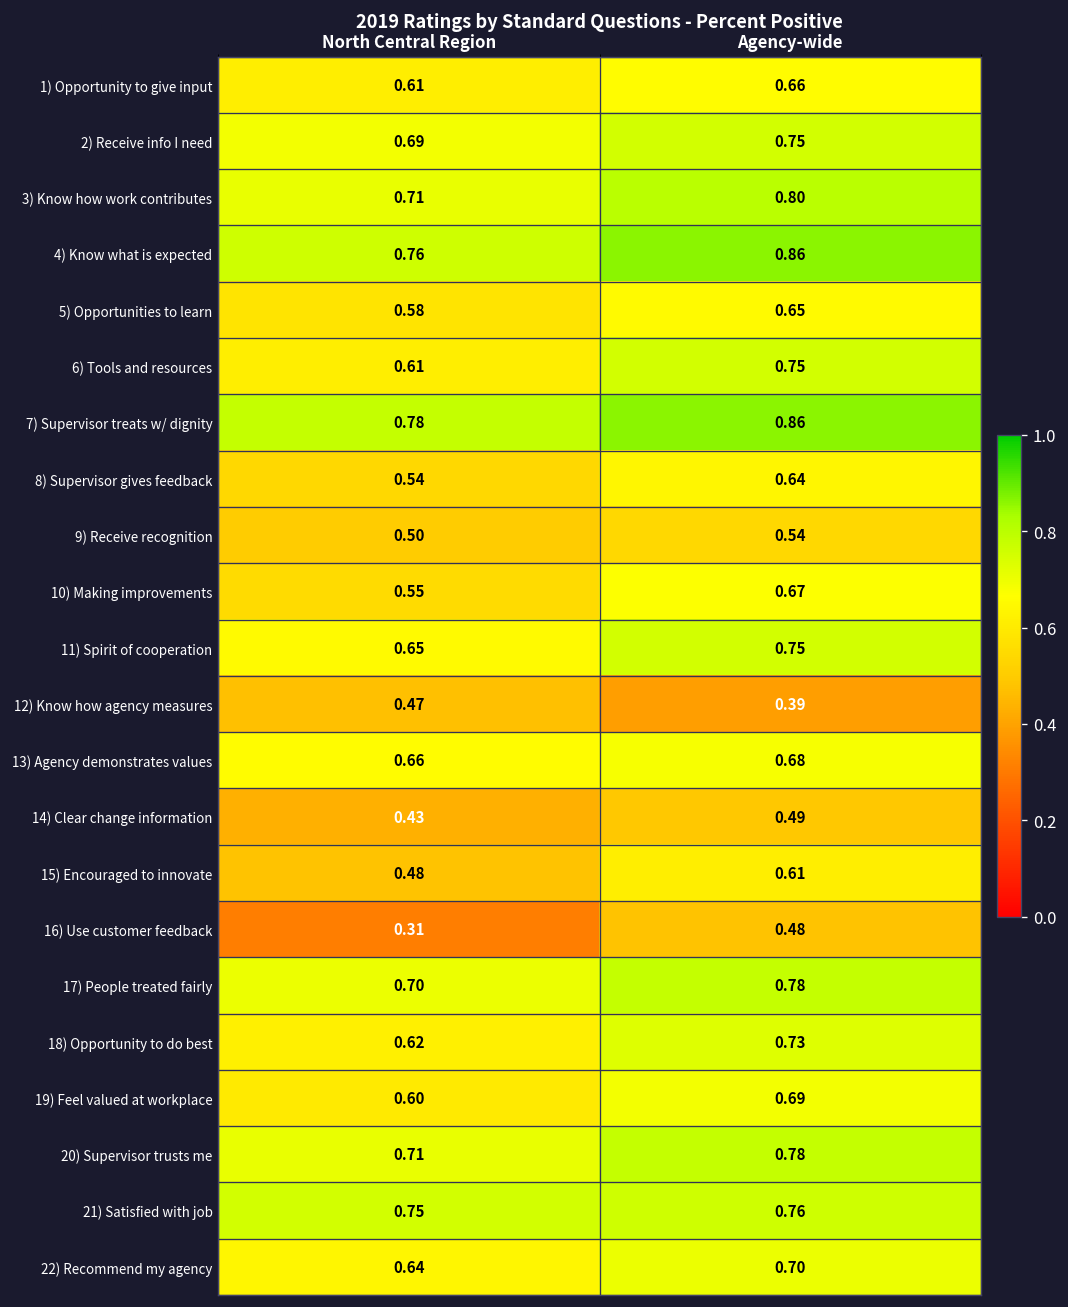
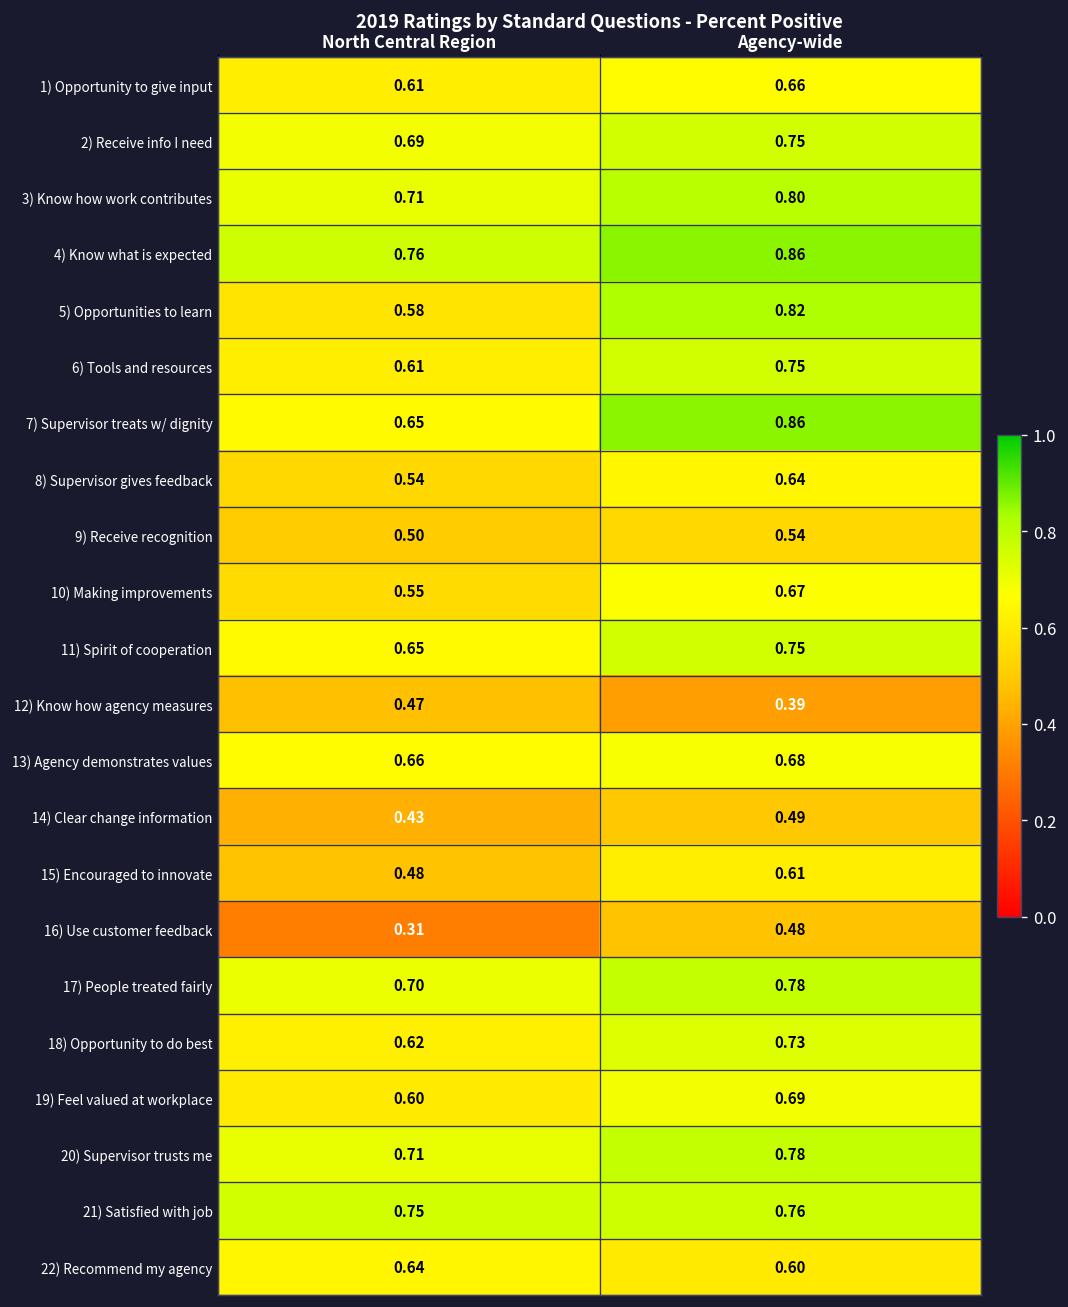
5) Opportunities to learn, Agency-wide: 0.65 -> 0.82
7) Supervisor treats w/ dignity, North Central Region: 0.78 -> 0.65
22) Recommend my agency, Agency-wide: 0.70 -> 0.60
